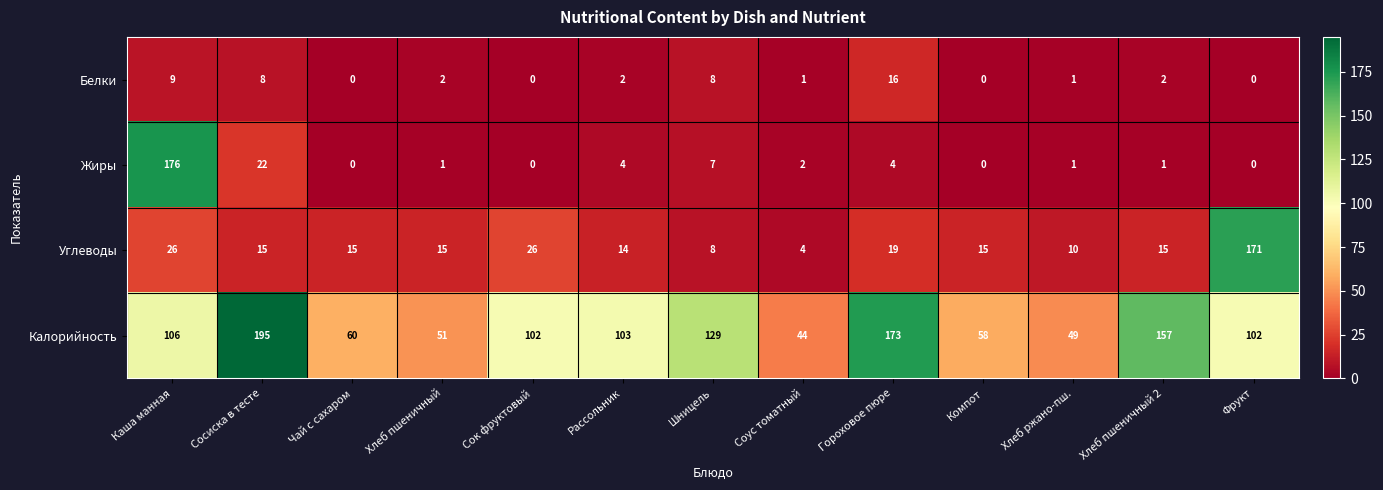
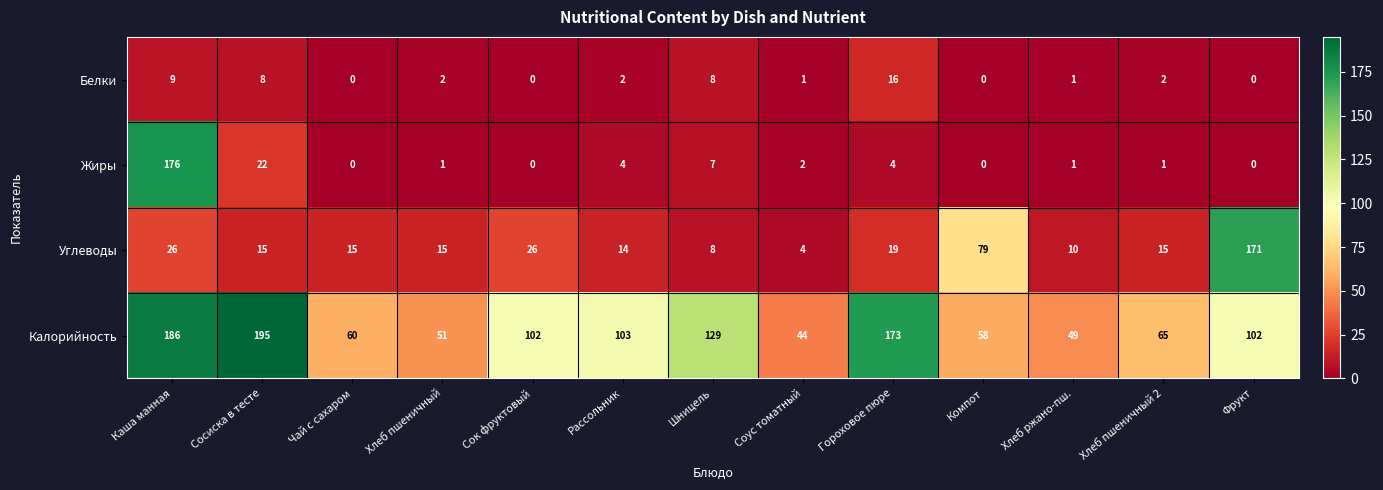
Углеводы, Компот: 15 -> 79
Калорийность, Каша манная: 106 -> 186
Калорийность, Хлеб пшеничный 2: 157 -> 65
